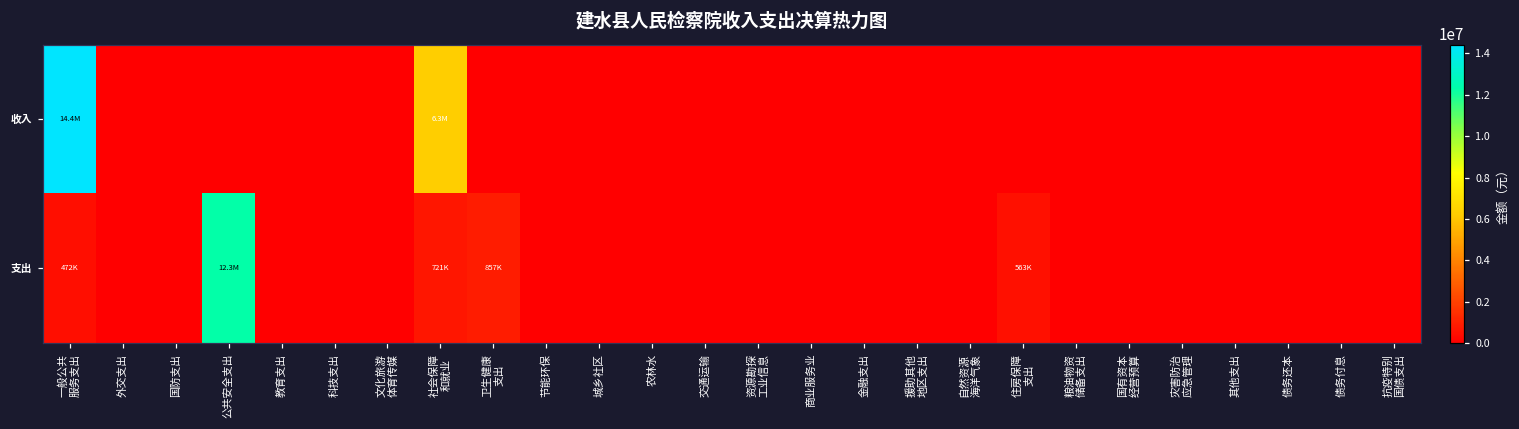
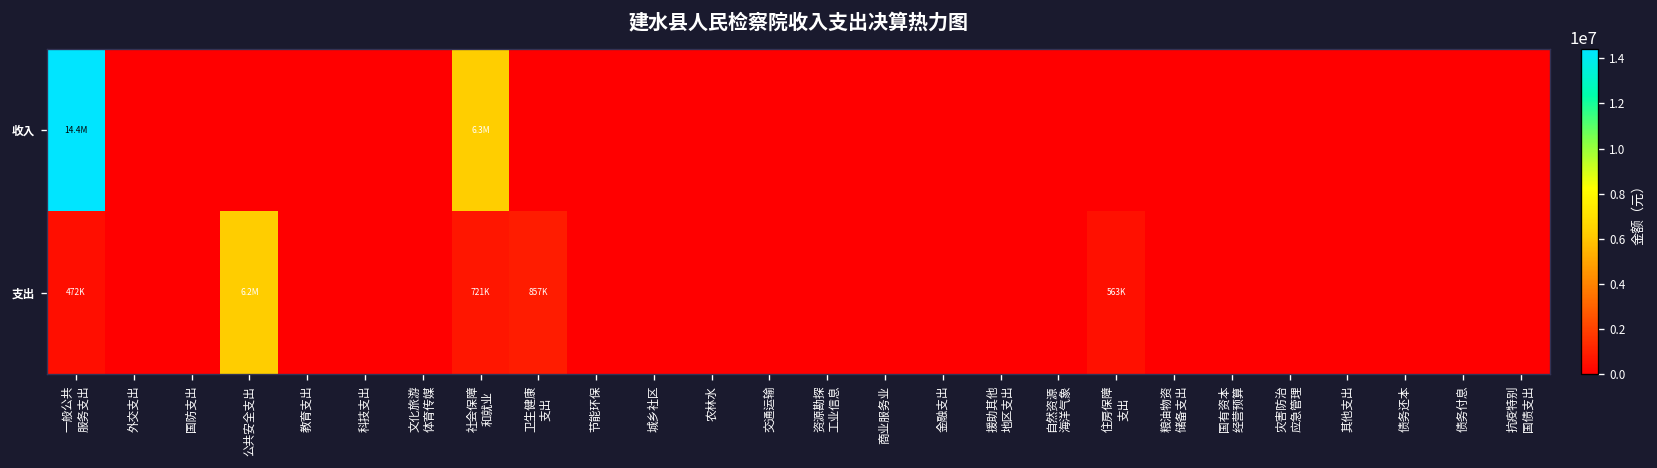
支出, 公共安全支出: 12.3M -> 6.2M
